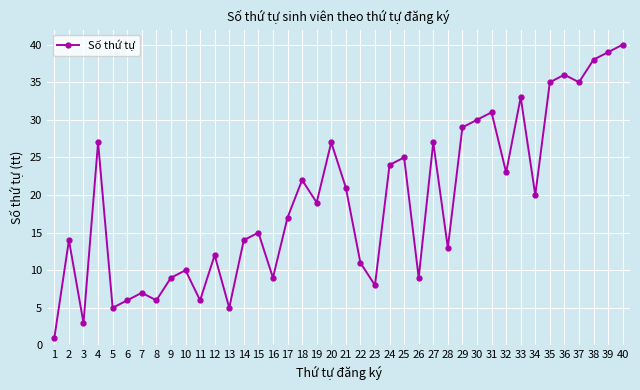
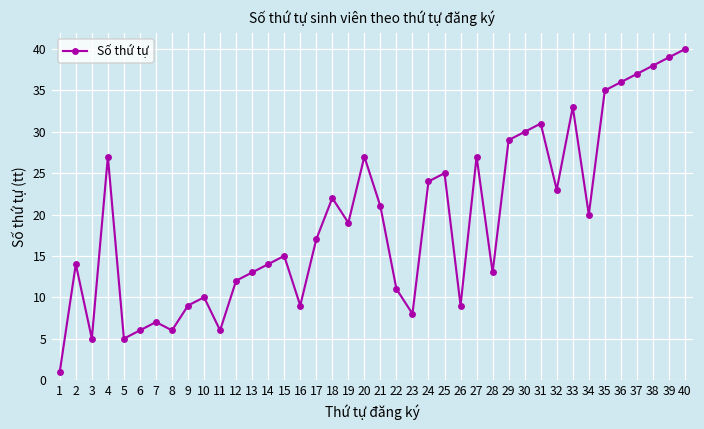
3: 3 -> 5
13: 5 -> 13
37: 35 -> 37
